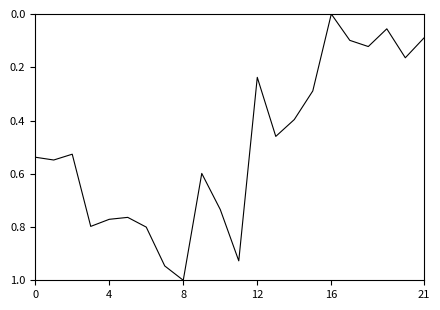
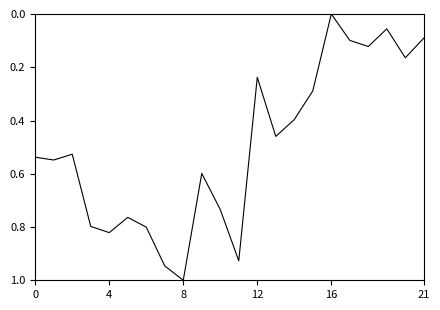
4: 0.77 -> 0.82
